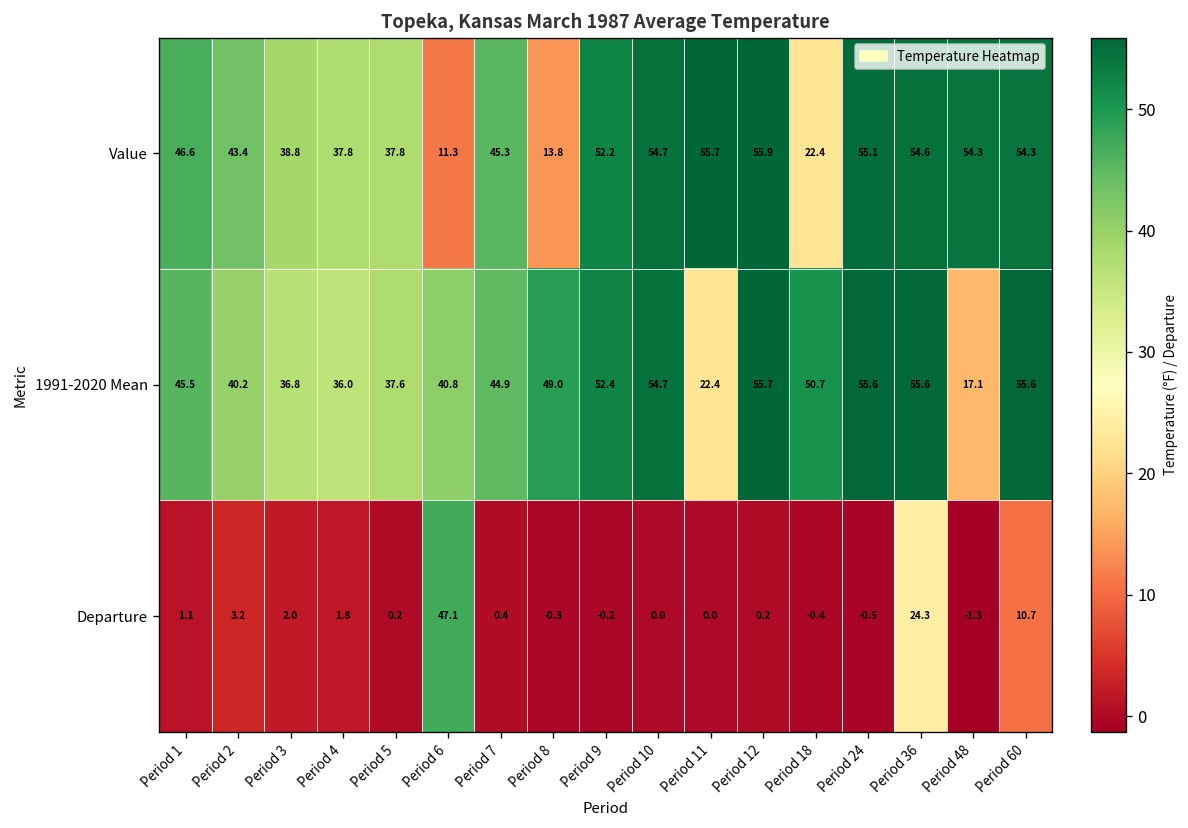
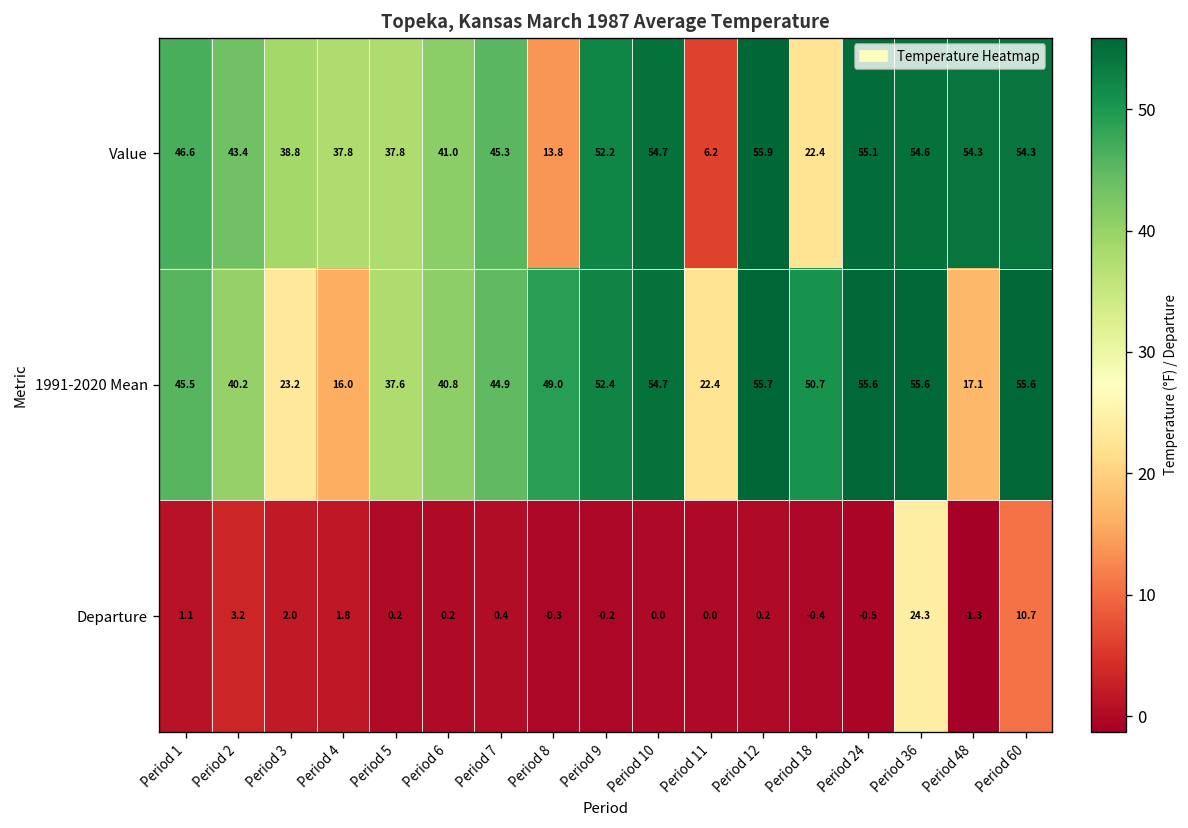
Value, Period 6: 11.3 -> 41.0
Value, Period 11: 55.7 -> 6.2
1991-2020 Mean, Period 3: 36.8 -> 23.2
1991-2020 Mean, Period 4: 36.0 -> 16.0
Departure, Period 6: 47.1 -> 0.2
